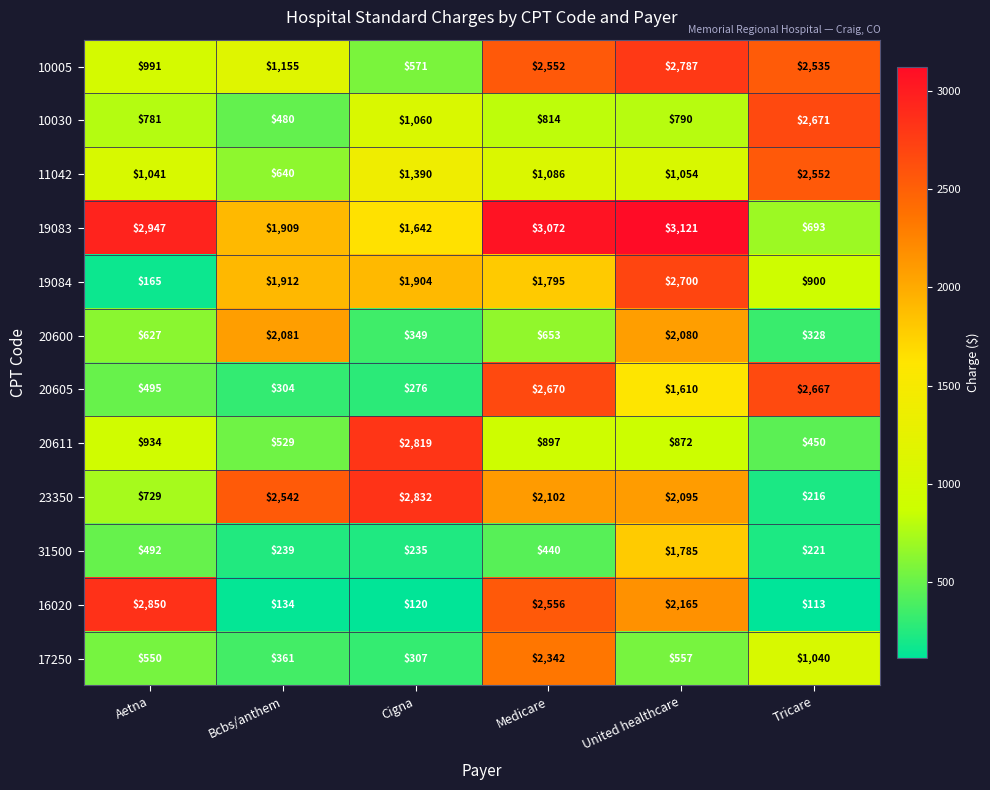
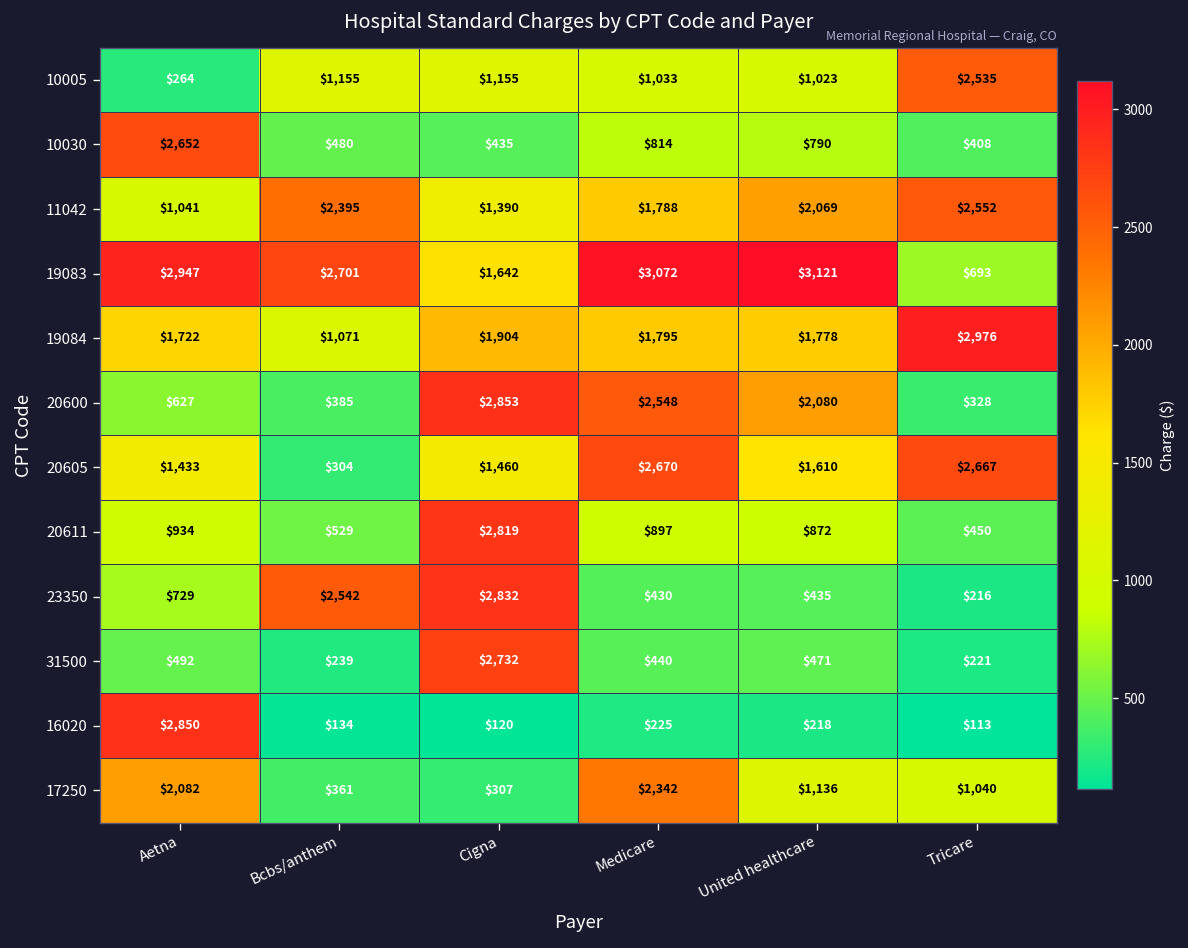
10005, Aetna: $991 -> $264
10005, Cigna: $571 -> $1,155
10005, Medicare: $2,552 -> $1,033
10005, United healthcare: $2,787 -> $1,023
10030, Aetna: $781 -> $2,652
10030, Cigna: $1,060 -> $435
10030, Tricare: $2,671 -> $408
11042, Bcbs/anthem: $640 -> $2,395
11042, Medicare: $1,086 -> $1,788
11042, United healthcare: $1,054 -> $2,069
19083, Bcbs/anthem: $1,909 -> $2,701
19084, Aetna: $165 -> $1,722
19084, Bcbs/anthem: $1,912 -> $1,071
19084, United healthcare: $2,700 -> $1,778
19084, Tricare: $900 -> $2,976
20600, Bcbs/anthem: $2,081 -> $385
20600, Cigna: $349 -> $2,853
20600, Medicare: $653 -> $2,548
20605, Aetna: $495 -> $1,433
20605, Cigna: $276 -> $1,460
23350, Medicare: $2,102 -> $430
23350, United healthcare: $2,095 -> $435
31500, Cigna: $235 -> $2,732
31500, United healthcare: $1,785 -> $471
16020, Medicare: $2,556 -> $225
16020, United healthcare: $2,165 -> $218
17250, Aetna: $550 -> $2,082
17250, United healthcare: $557 -> $1,136
